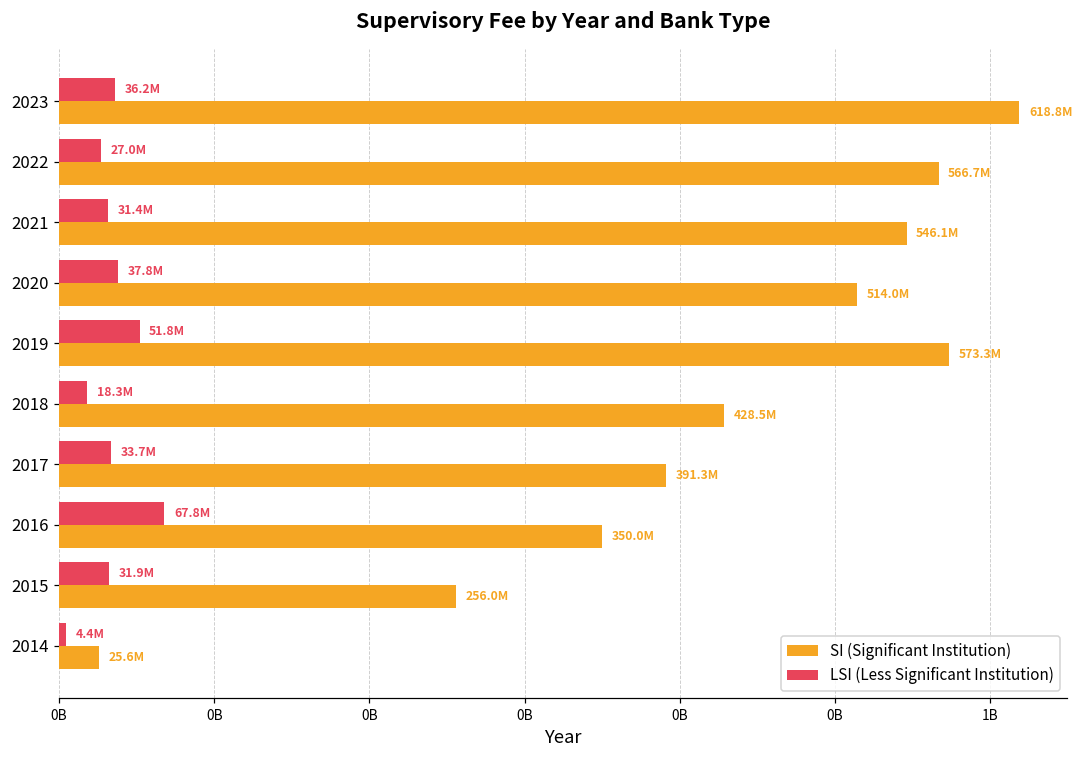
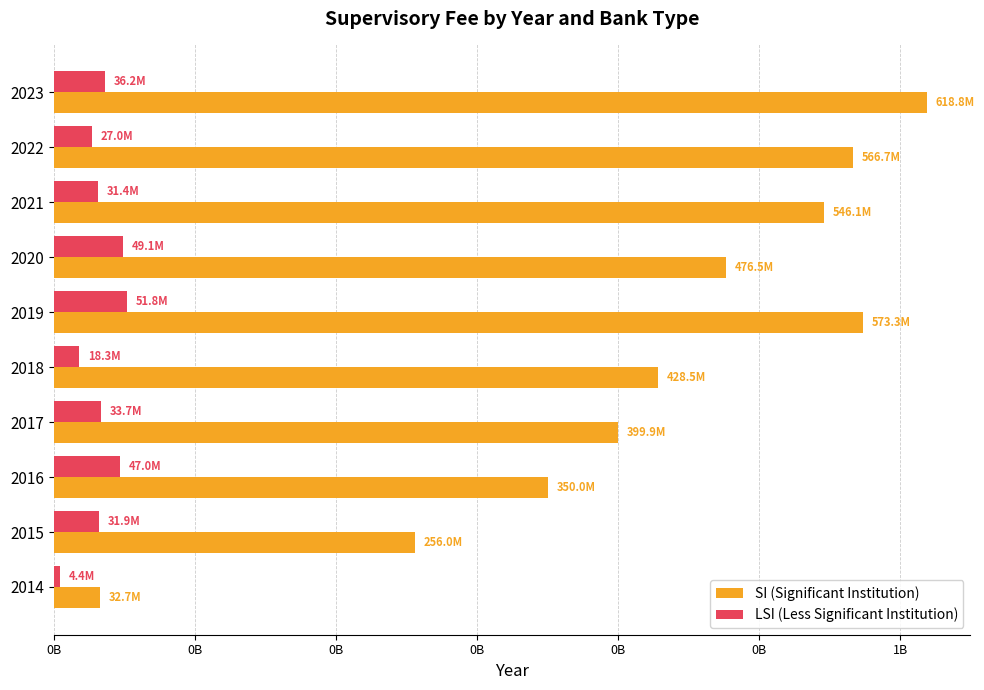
LSI (Less Significant Institution), 2020: 37.8M -> 49.1M
SI (Significant Institution), 2020: 514.0M -> 476.5M
SI (Significant Institution), 2017: 391.3M -> 399.9M
LSI (Less Significant Institution), 2016: 67.8M -> 47.0M
SI (Significant Institution), 2014: 25.6M -> 32.7M
